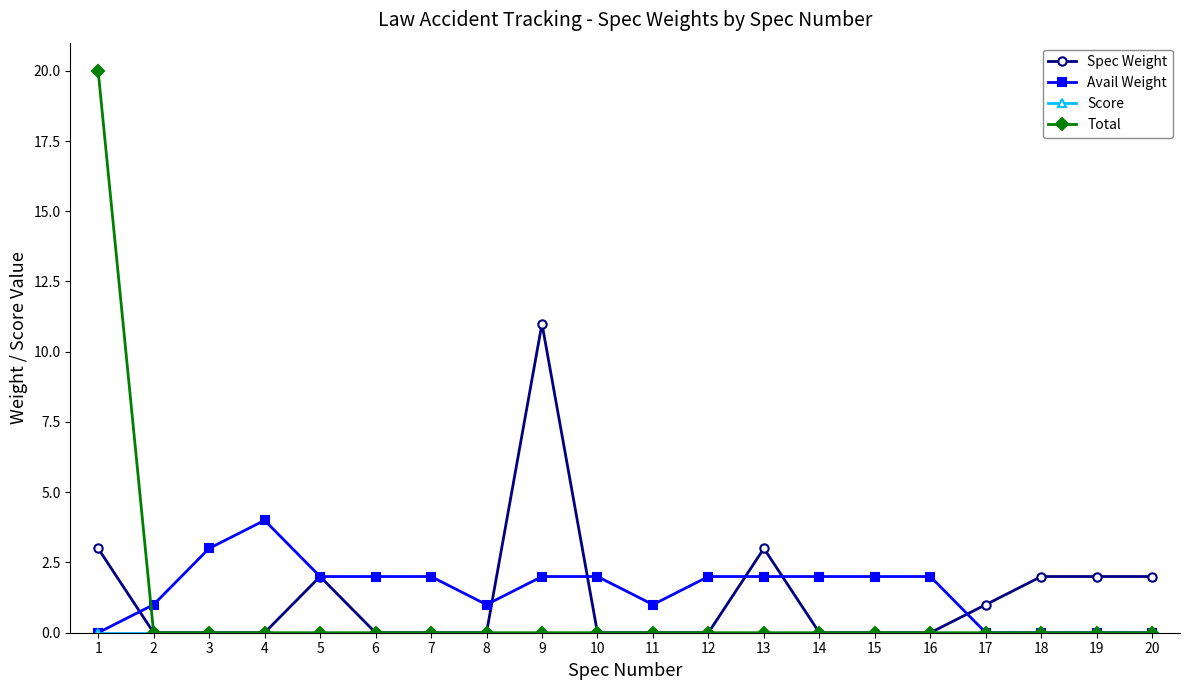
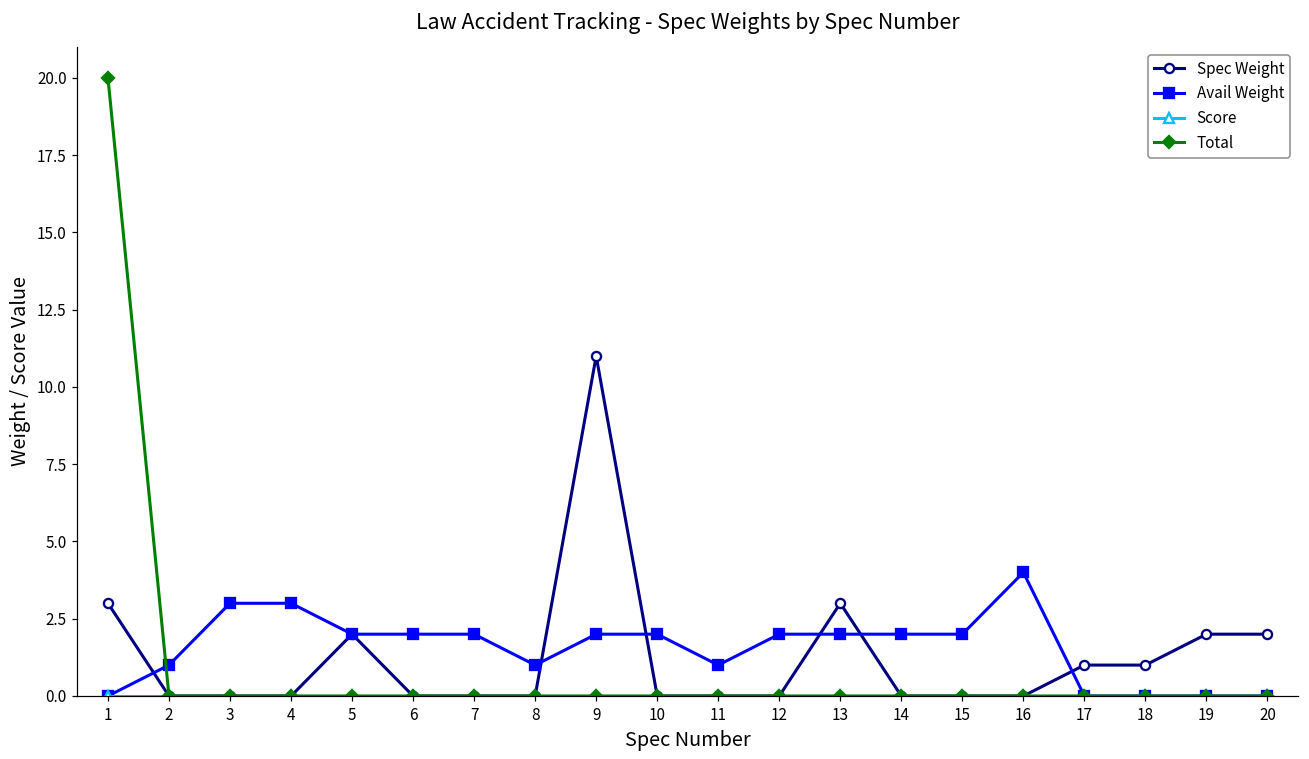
Avail Weight, 4: 4 -> 3
Avail Weight, 16: 2 -> 4
Spec Weight, 18: 2 -> 1
